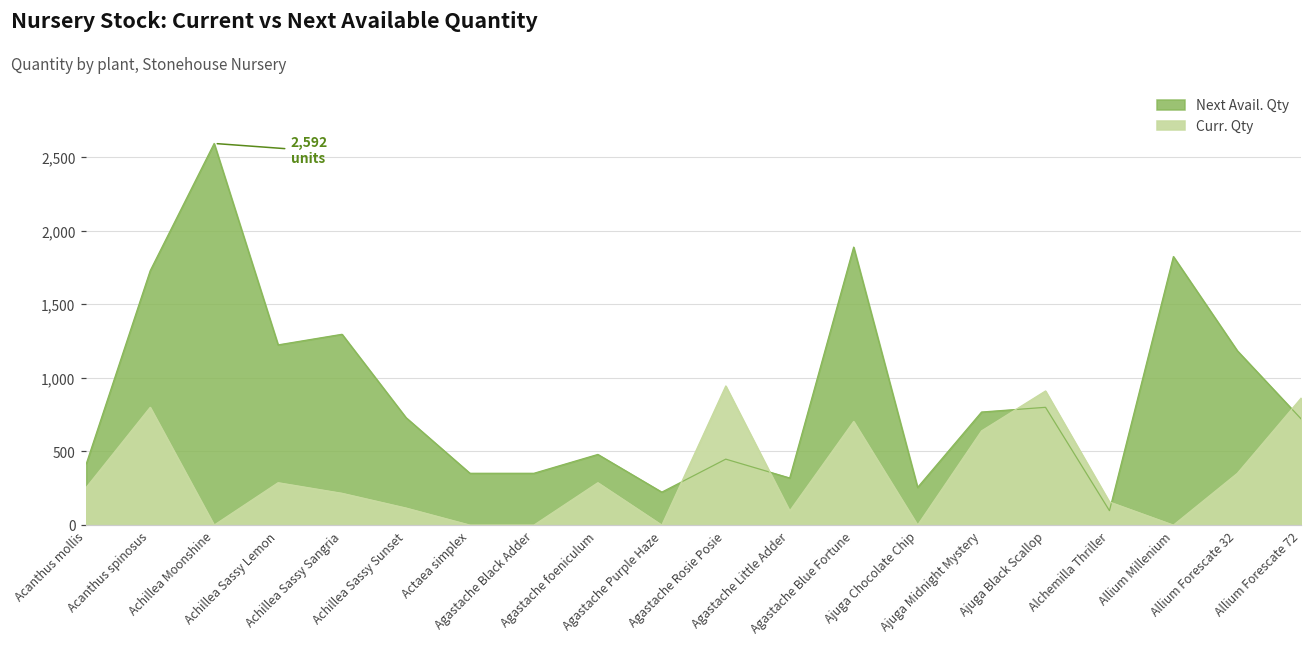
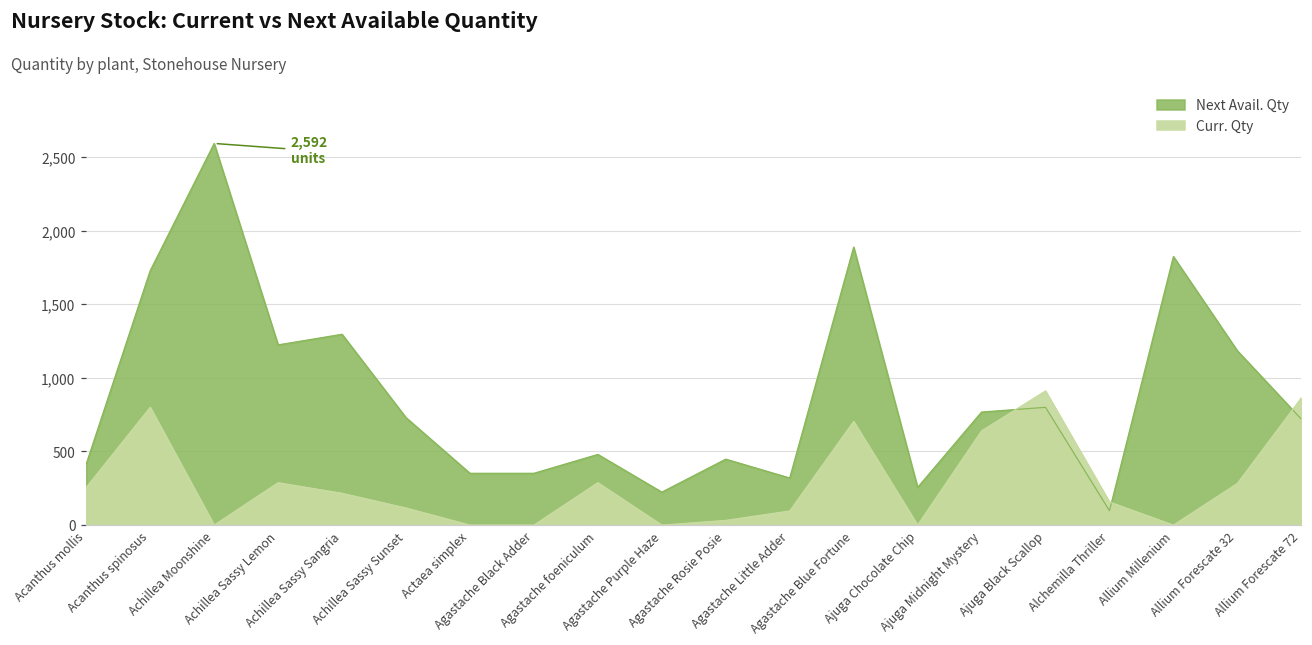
Curr. Qty, Agastache Rosie Posie: 950 -> 30
Curr. Qty, Allium Forescate 32: 350 -> 280
